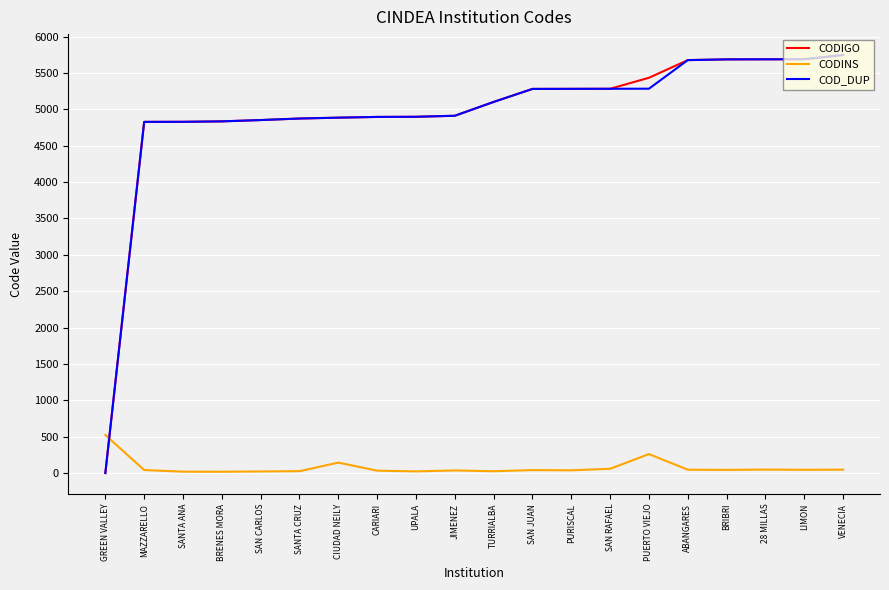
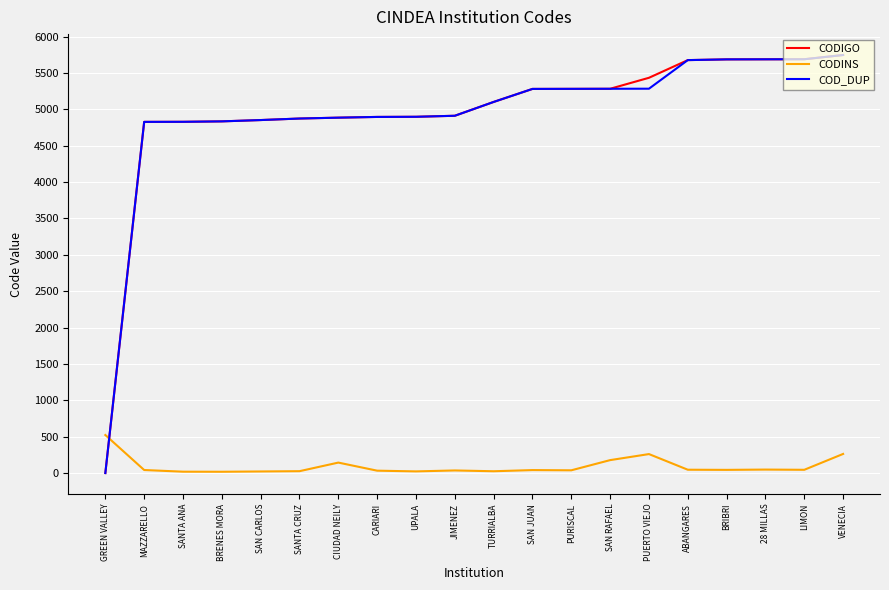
CODINS, SAN RAFAEL: 100 -> 200
CODINS, VENECIA: 0 -> 300
